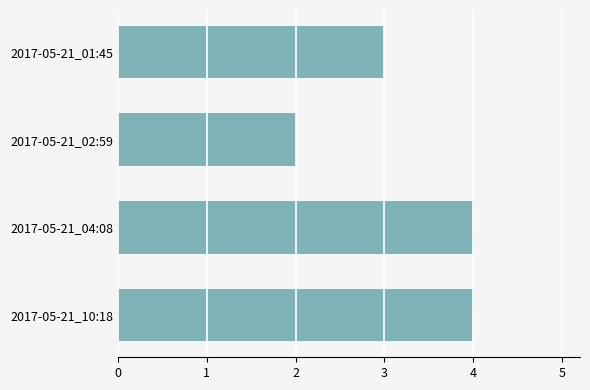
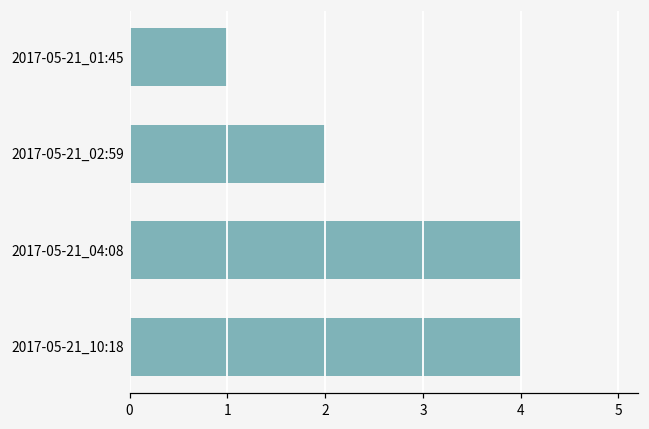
2017-05-21_01:45: 3 -> 1
